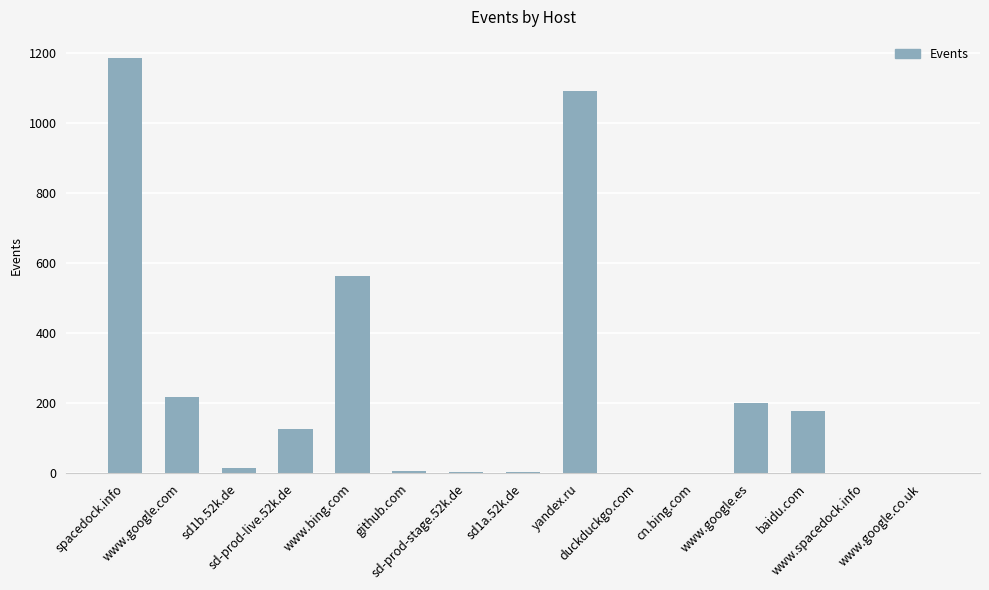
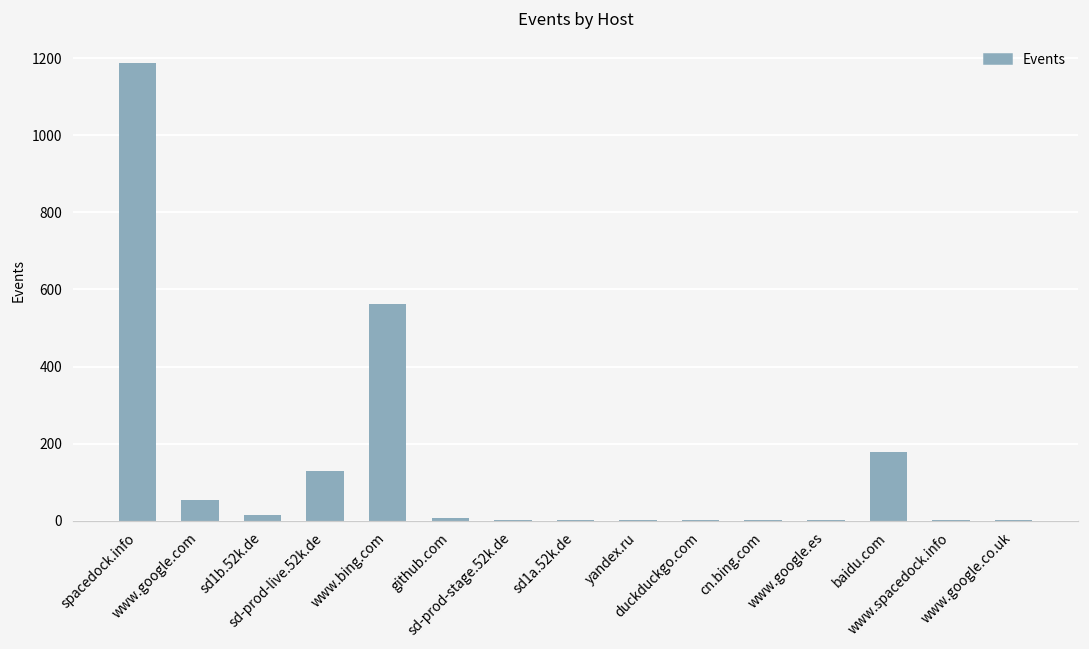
www.google.com: 220 -> 50
yandex.ru: 1090 -> 0
www.google.es: 200 -> 0
